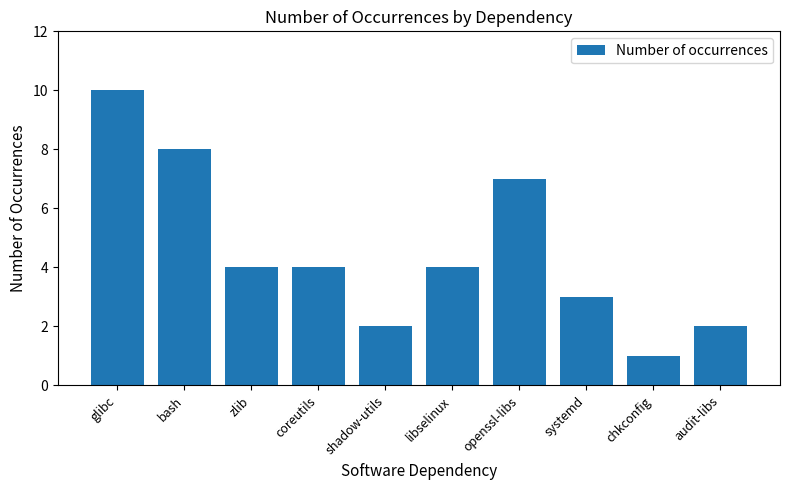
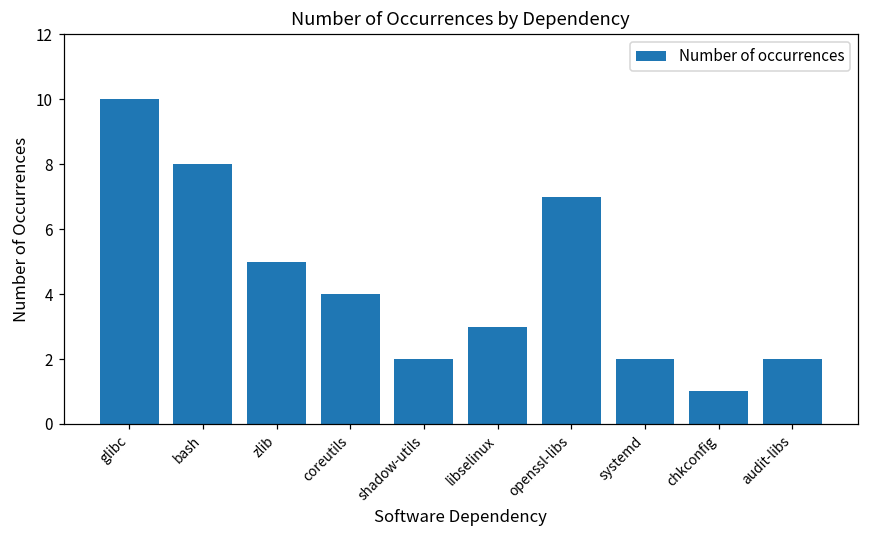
zlib: 4 -> 5
libselinux: 4 -> 3
systemd: 3 -> 2
